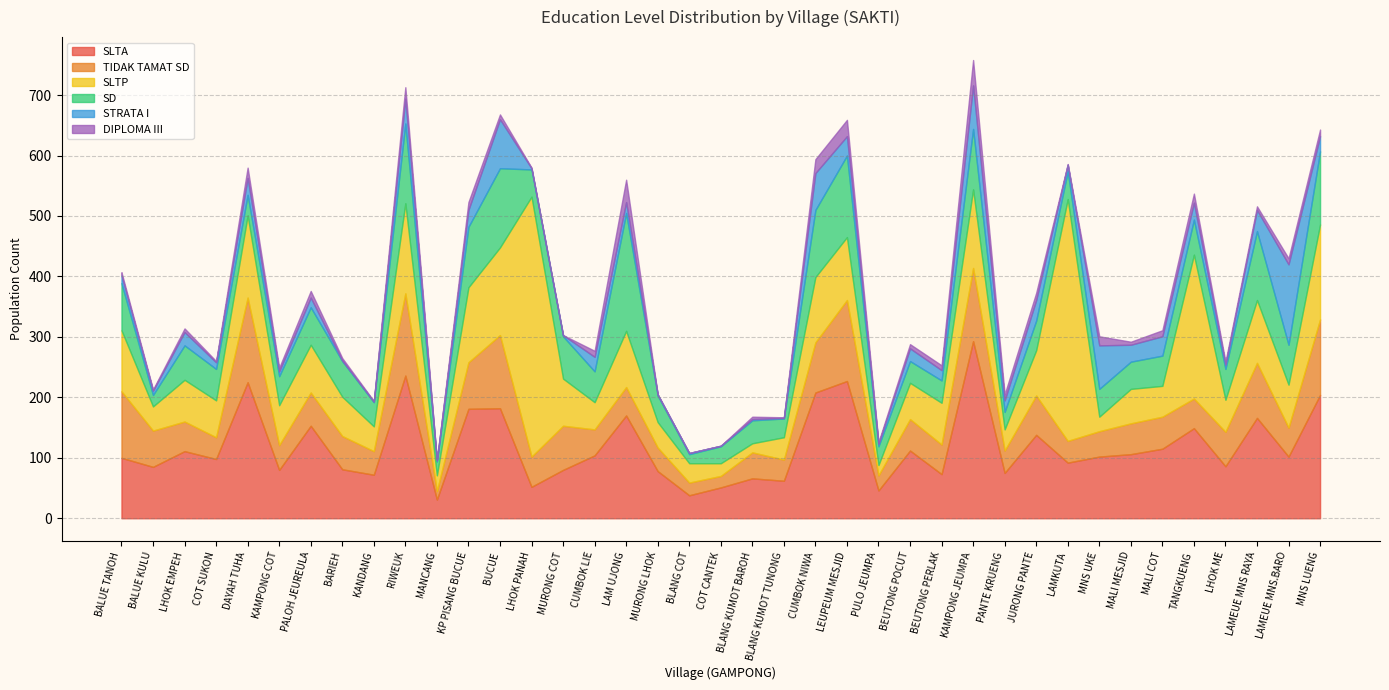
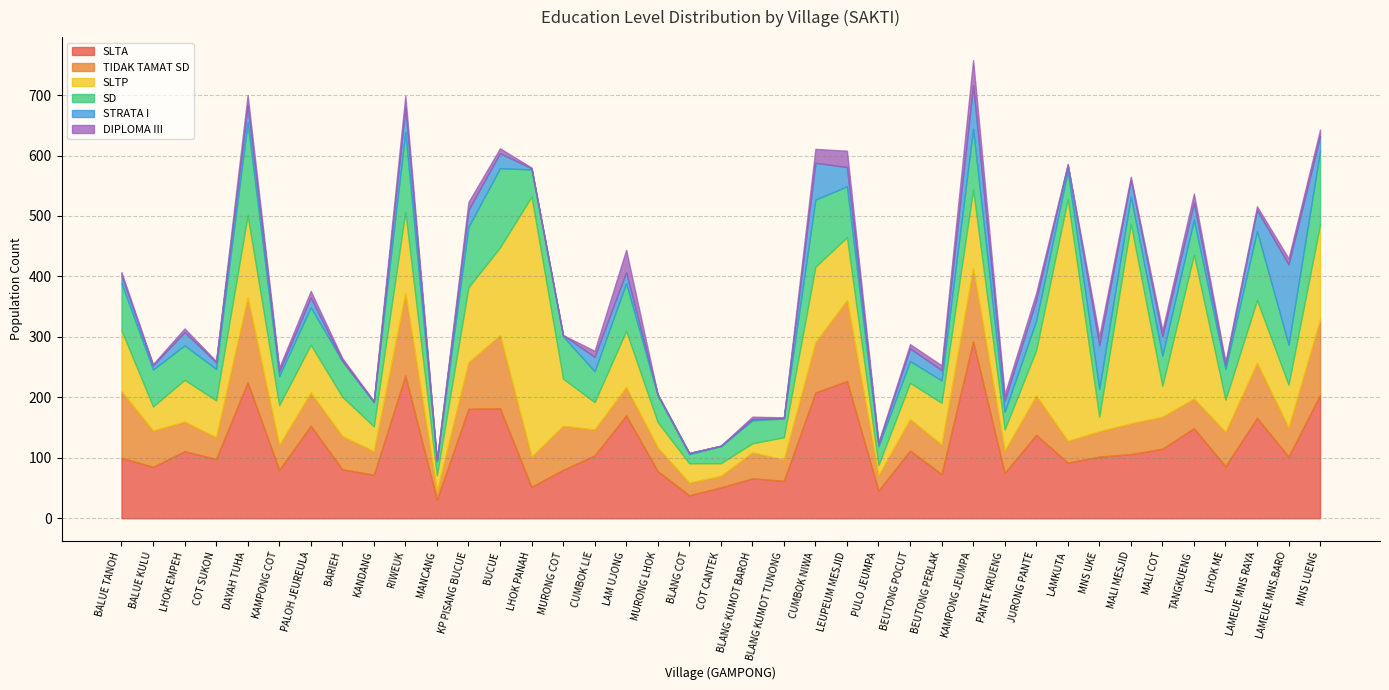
SD, BALUE KULU: 20 -> 60
SD, DAYAH TUHA: 30 -> 150
SLTP, RIWEUK: 150 -> 140
STRATA I, BUCUE: 80 -> 30
SD, LAM UJONG: 200 -> 80
SLTP, CUMBOK NIWA: 110 -> 130
SD, LEUPEUM MESJID: 140 -> 80
SLTP, MALI MESJID: 60 -> 330
